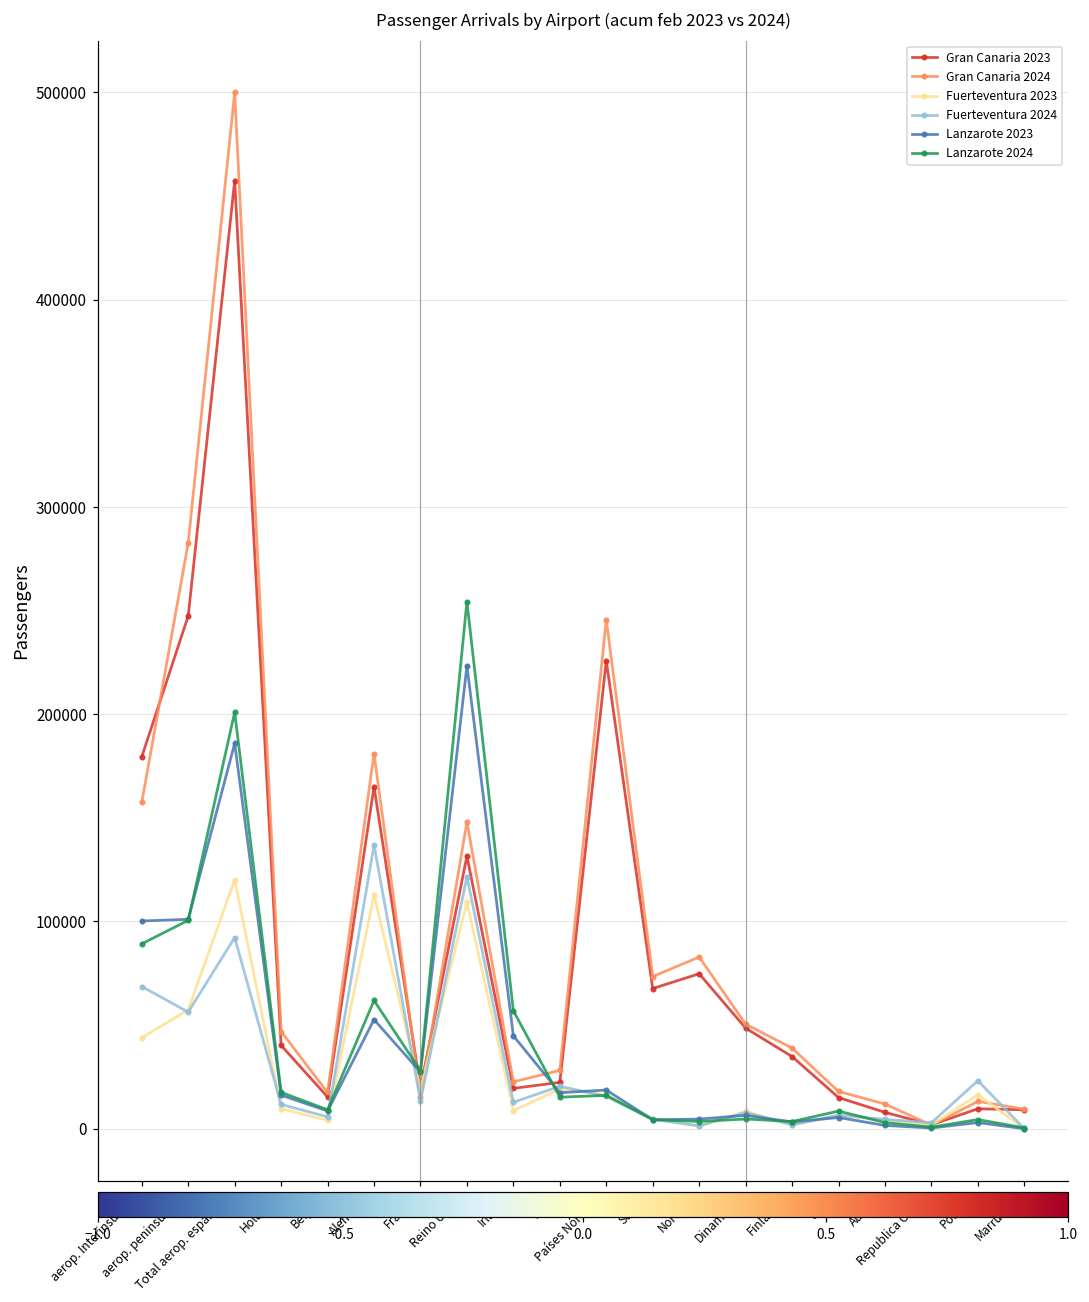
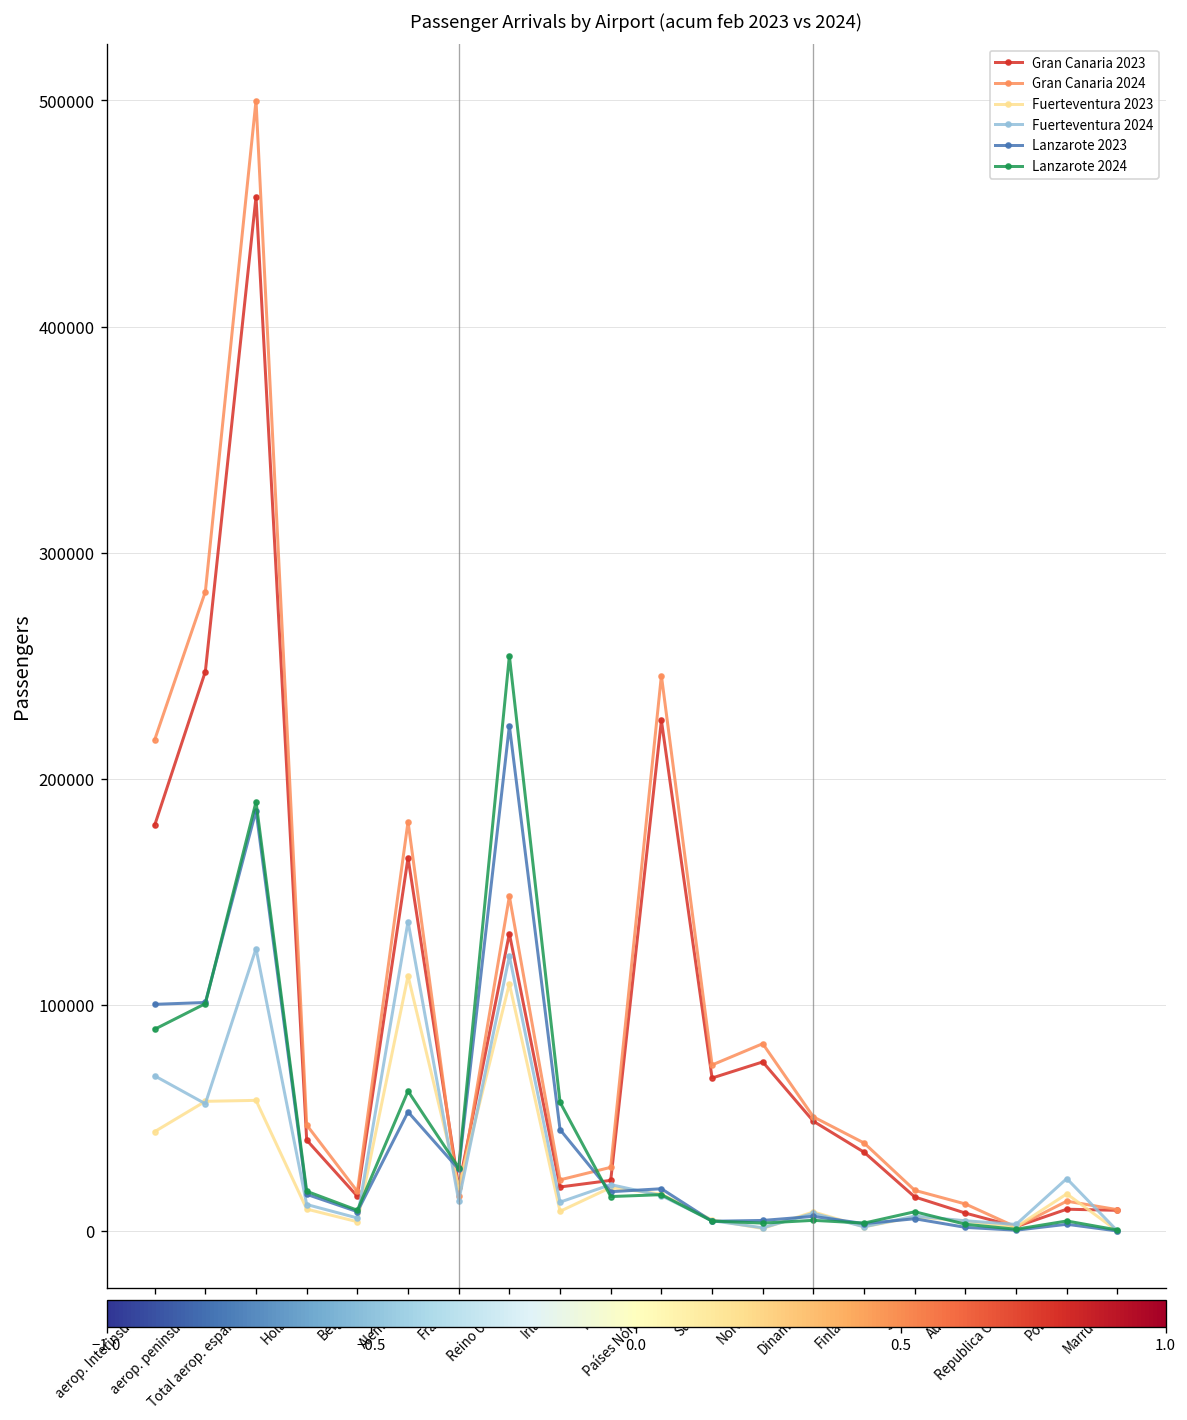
Gran Canaria 2024, aerop. Interinsulares: 157000 -> 217000
Fuerteventura 2023, Total aerop. españoles: 120000 -> 58000
Fuerteventura 2024, Total aerop. españoles: 92000 -> 125000
Lanzarote 2024, Total aerop. españoles: 201000 -> 190000
